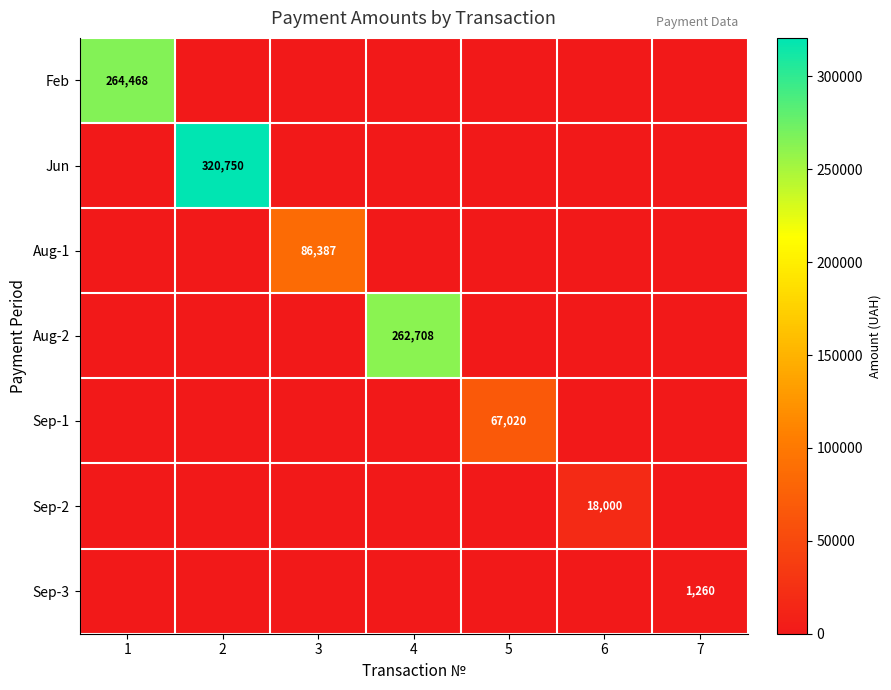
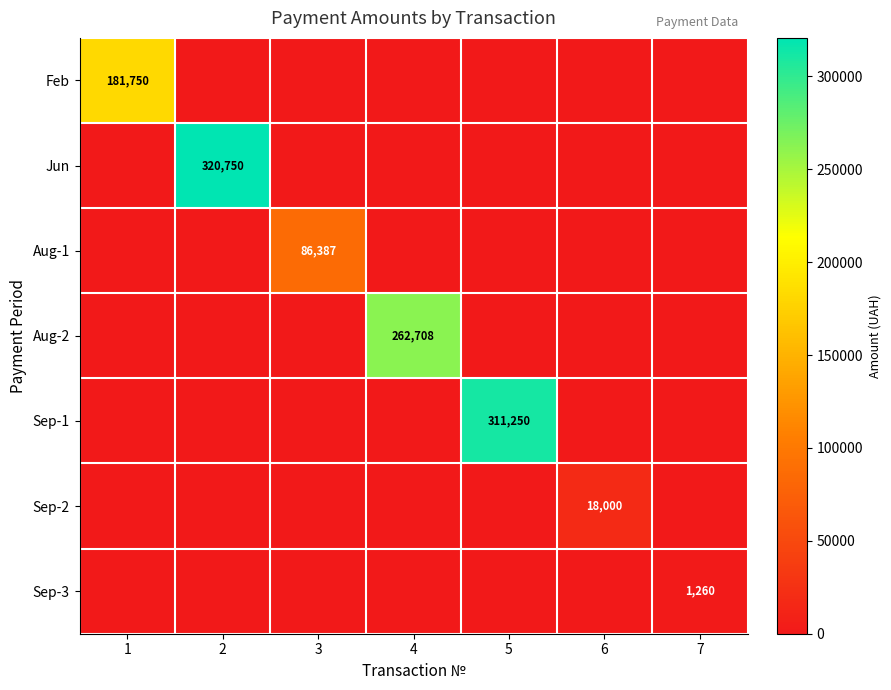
Feb, 1: 264,468 -> 181,750
Sep-1, 5: 67,020 -> 311,250
